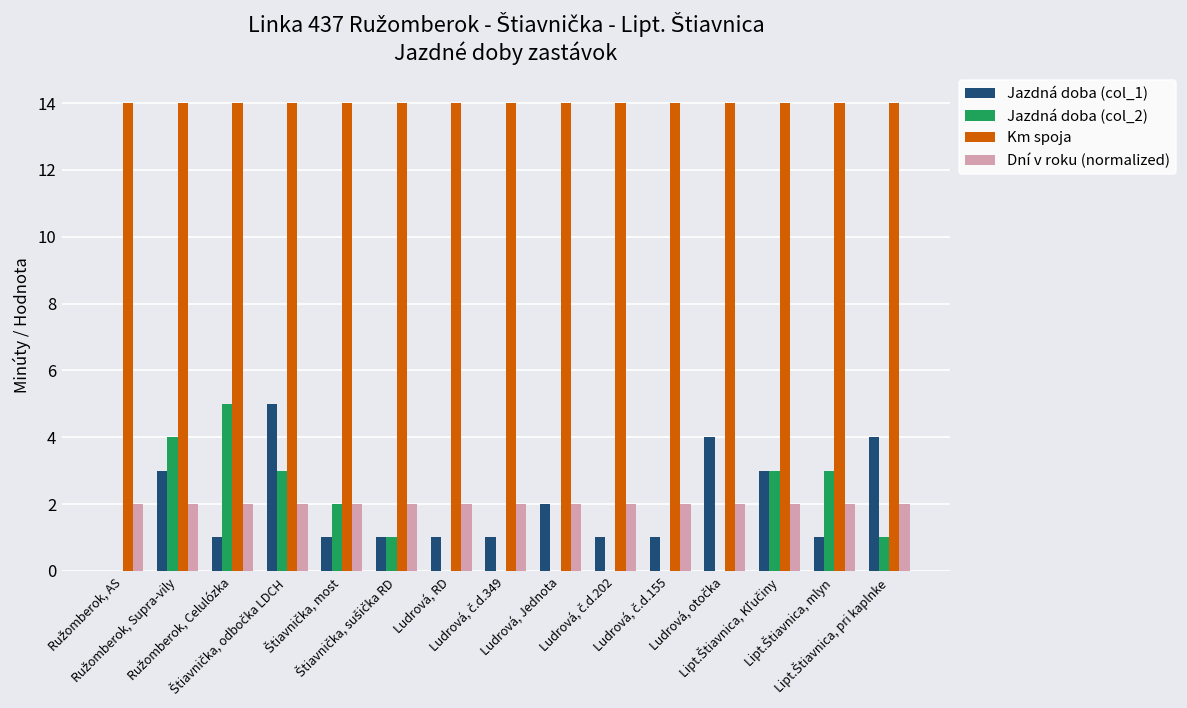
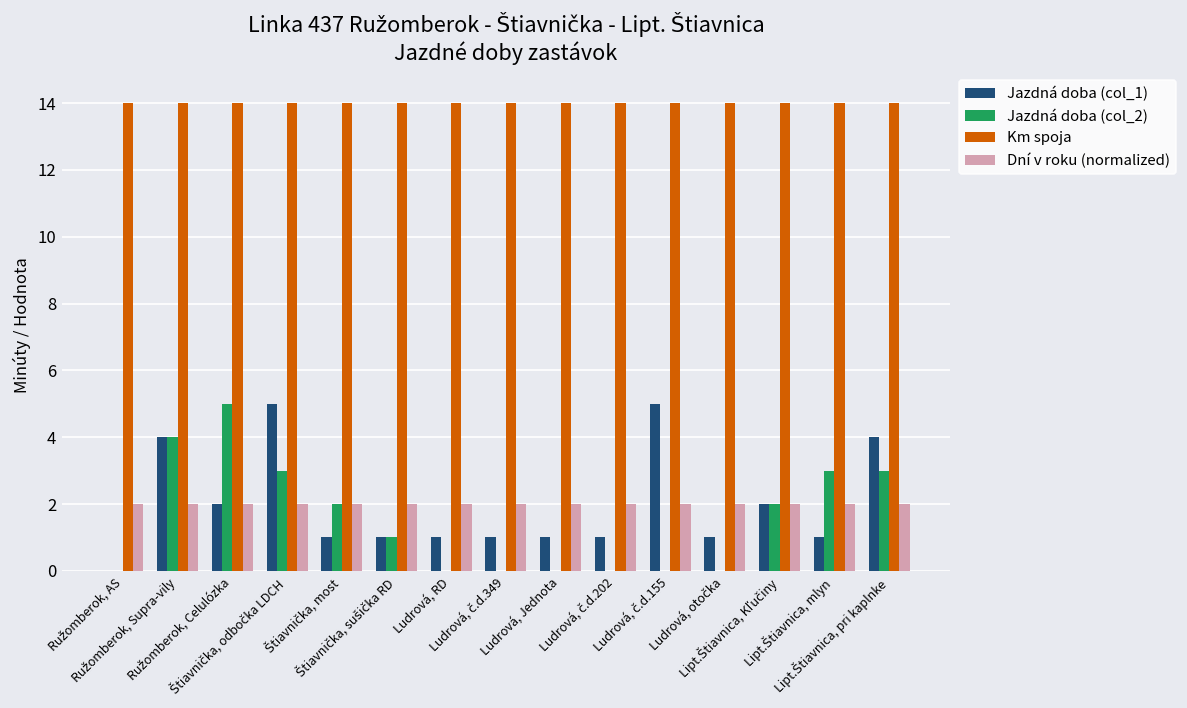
Jazdná doba (col_1), Ružomberok, Supra-vily: 3 -> 4
Jazdná doba (col_1), Ružomberok, Celulózka: 1 -> 2
Jazdná doba (col_1), Ludrová, Jednota: 2 -> 1
Jazdná doba (col_1), Ludrová, č.d.155: 1 -> 5
Jazdná doba (col_1), Ludrová, otočka: 4 -> 1
Jazdná doba (col_1), Lipt.Štiavnica, Kľučiny: 3 -> 2
Jazdná doba (col_2), Lipt.Štiavnica, Kľučiny: 3 -> 2
Jazdná doba (col_2), Lipt.Štiavnica, pri kaplnke: 1 -> 3
